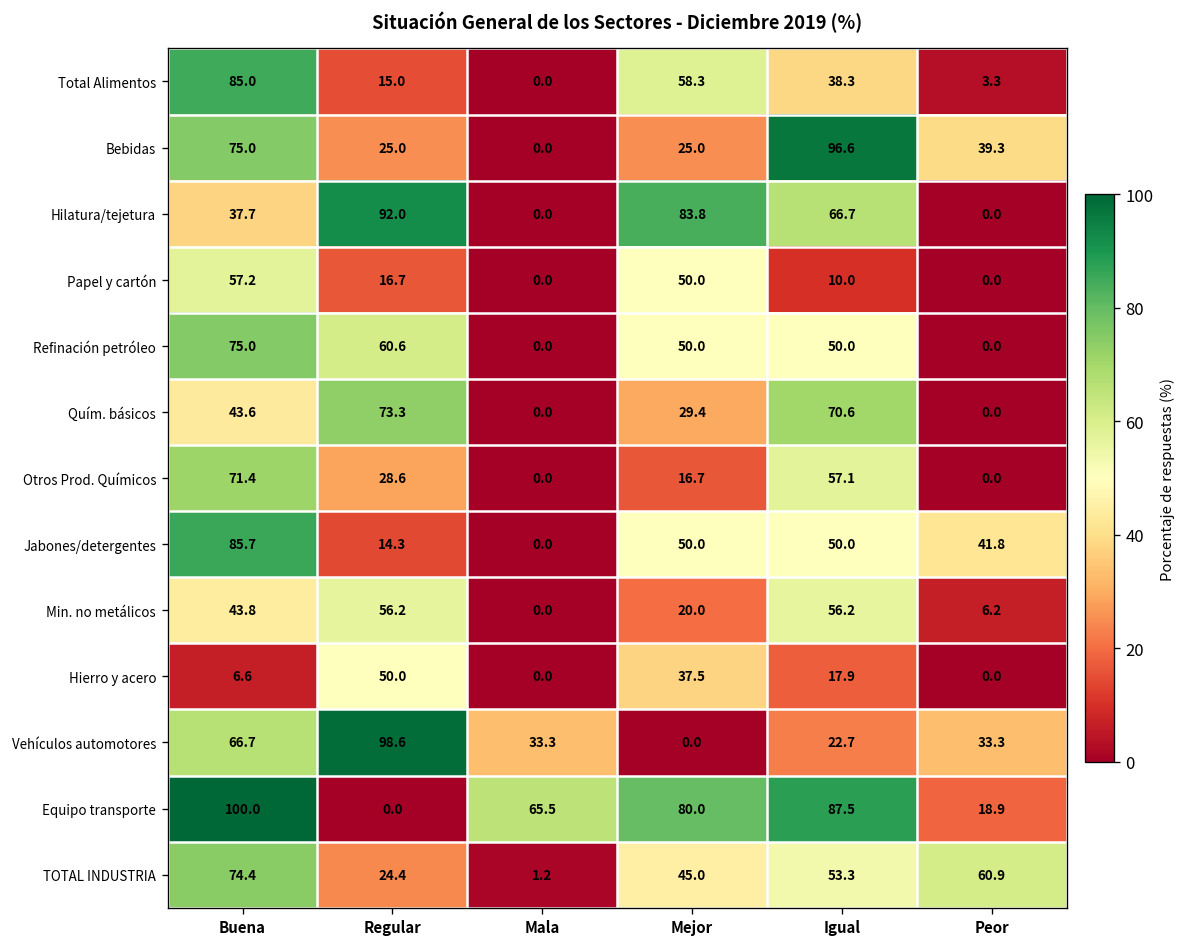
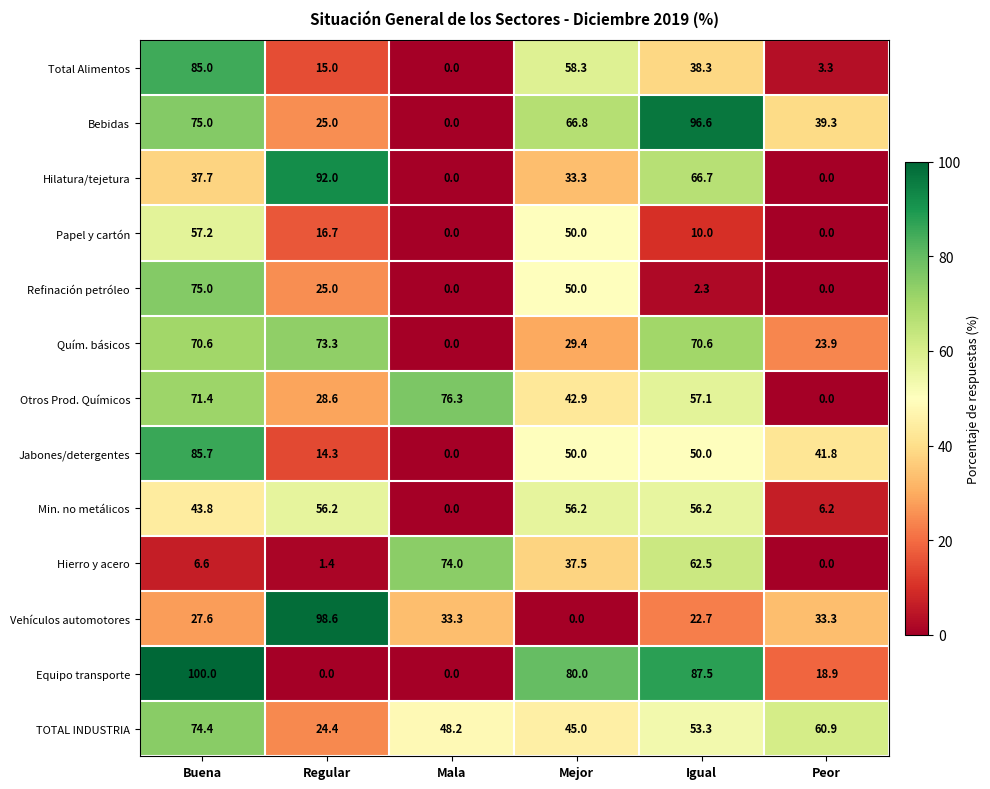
Bebidas, Mejor: 25.0 -> 66.8
Hilatura/tejetura, Mejor: 83.8 -> 33.3
Refinación petróleo, Regular: 60.6 -> 25.0
Refinación petróleo, Igual: 50.0 -> 2.3
Quím. básicos, Buena: 43.6 -> 70.6
Quím. básicos, Peor: 0.0 -> 23.9
Otros Prod. Químicos, Mala: 0.0 -> 76.3
Otros Prod. Químicos, Mejor: 16.7 -> 42.9
Min. no metálicos, Mejor: 20.0 -> 56.2
Hierro y acero, Regular: 50.0 -> 1.4
Hierro y acero, Mala: 0.0 -> 74.0
Hierro y acero, Igual: 17.9 -> 62.5
Vehículos automotores, Buena: 66.7 -> 27.6
Equipo transporte, Mala: 65.5 -> 0.0
TOTAL INDUSTRIA, Mala: 1.2 -> 48.2
